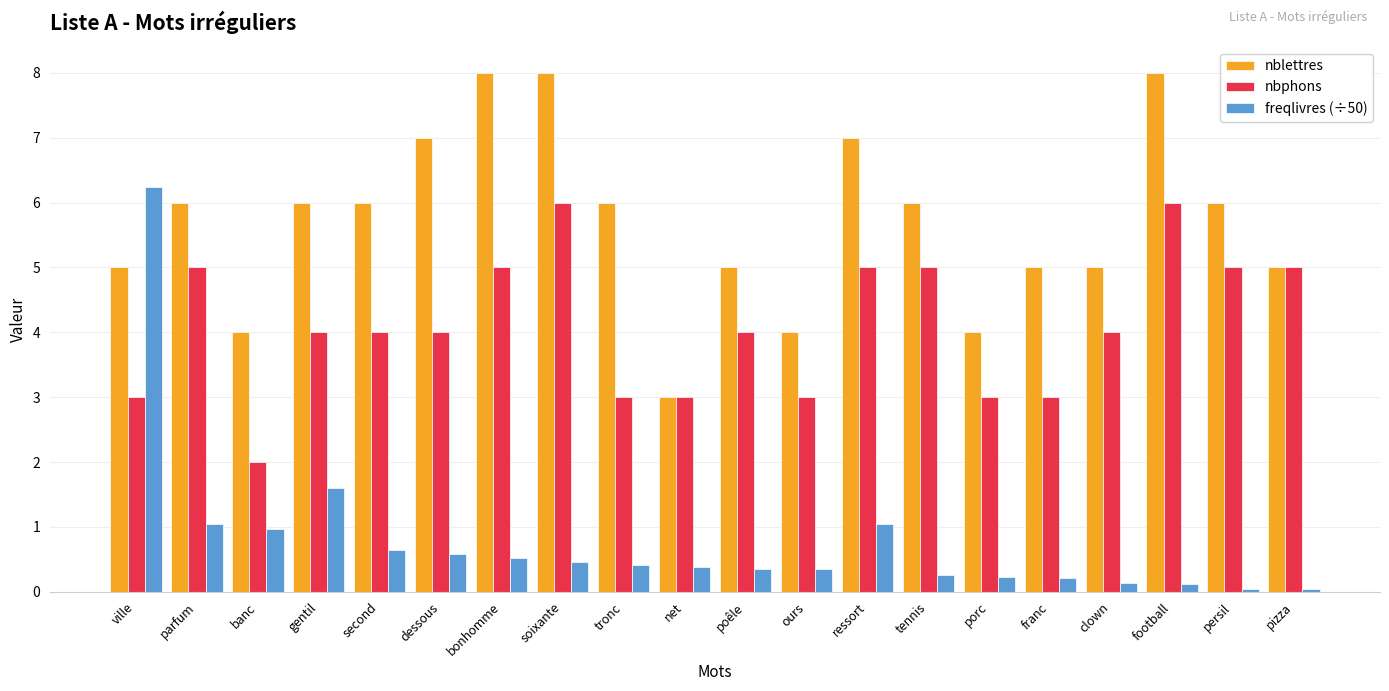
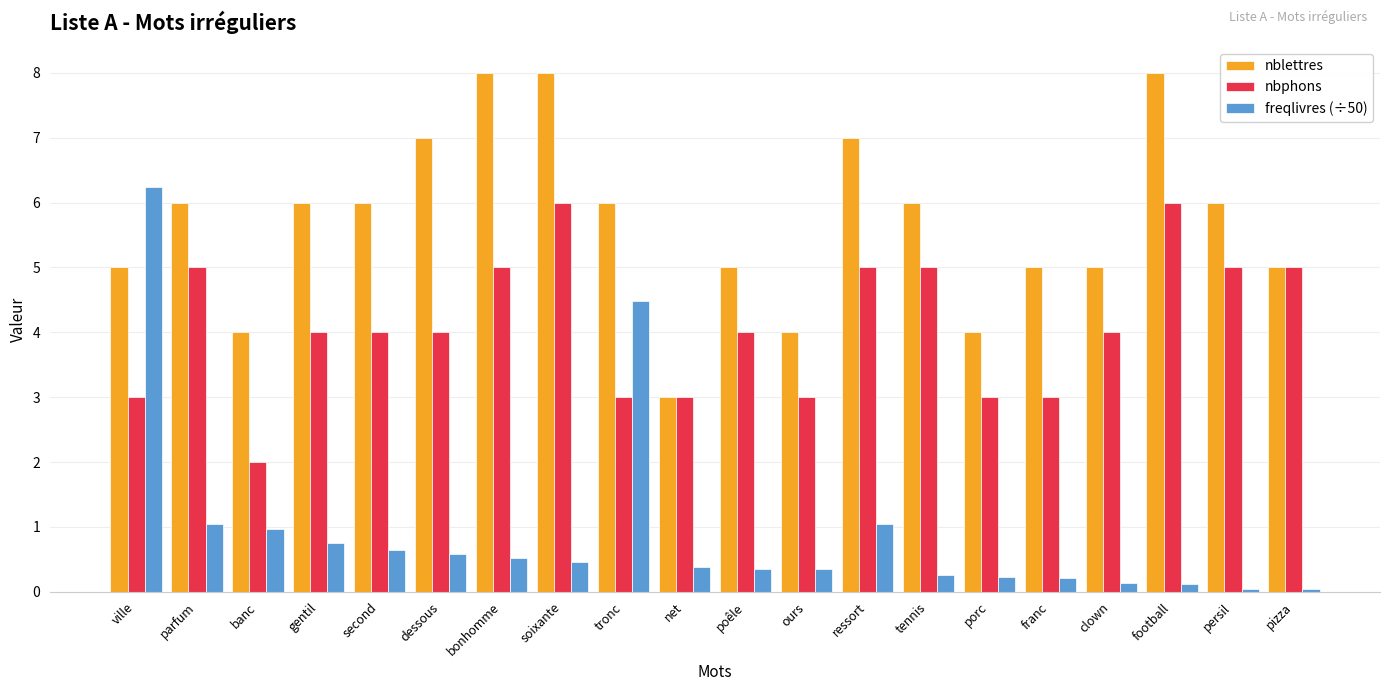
freqlivres (÷50), gentil: 1.6 -> 0.7
freqlivres (÷50), tronc: 0.4 -> 4.5
